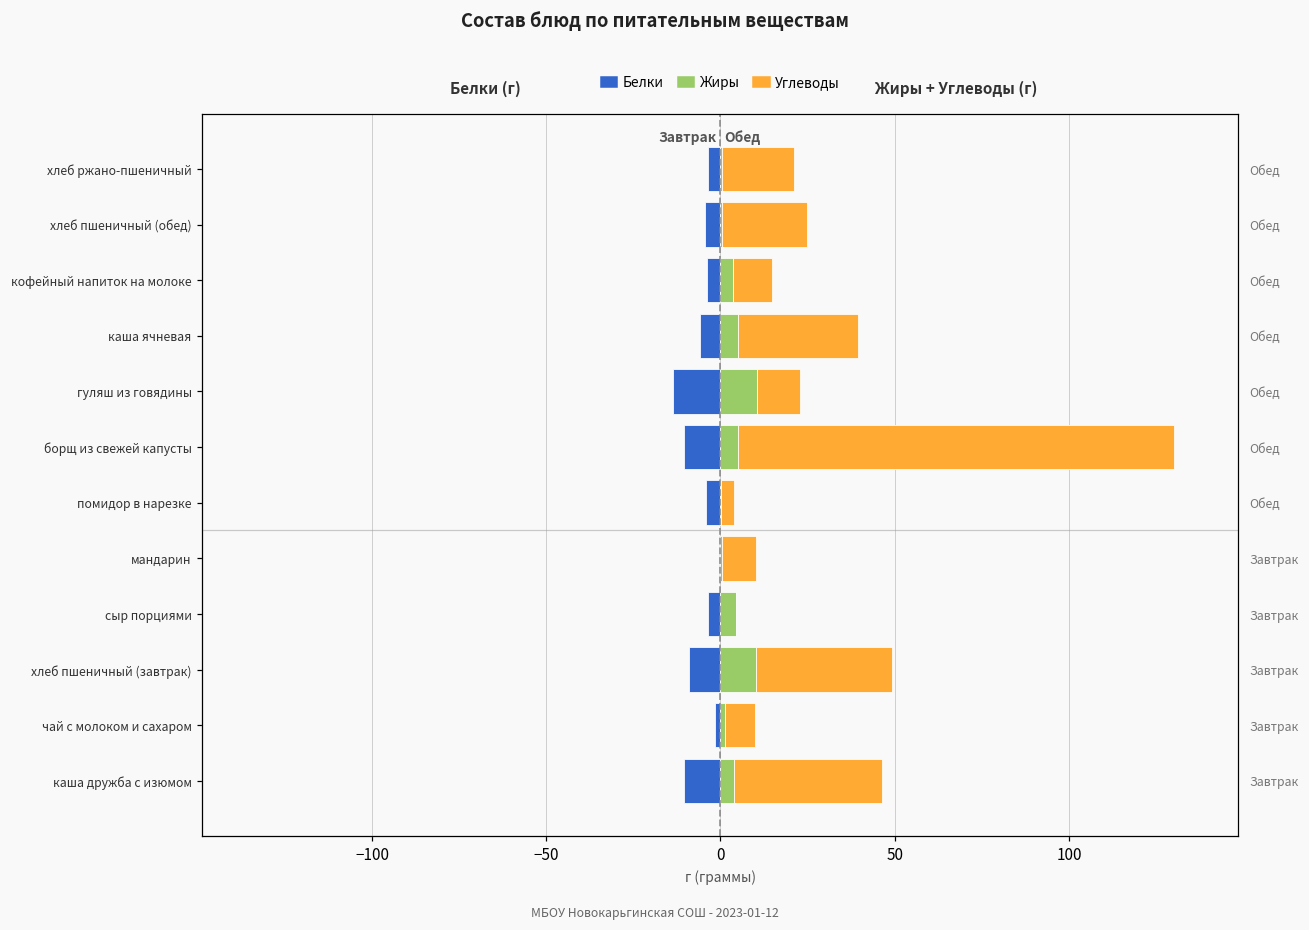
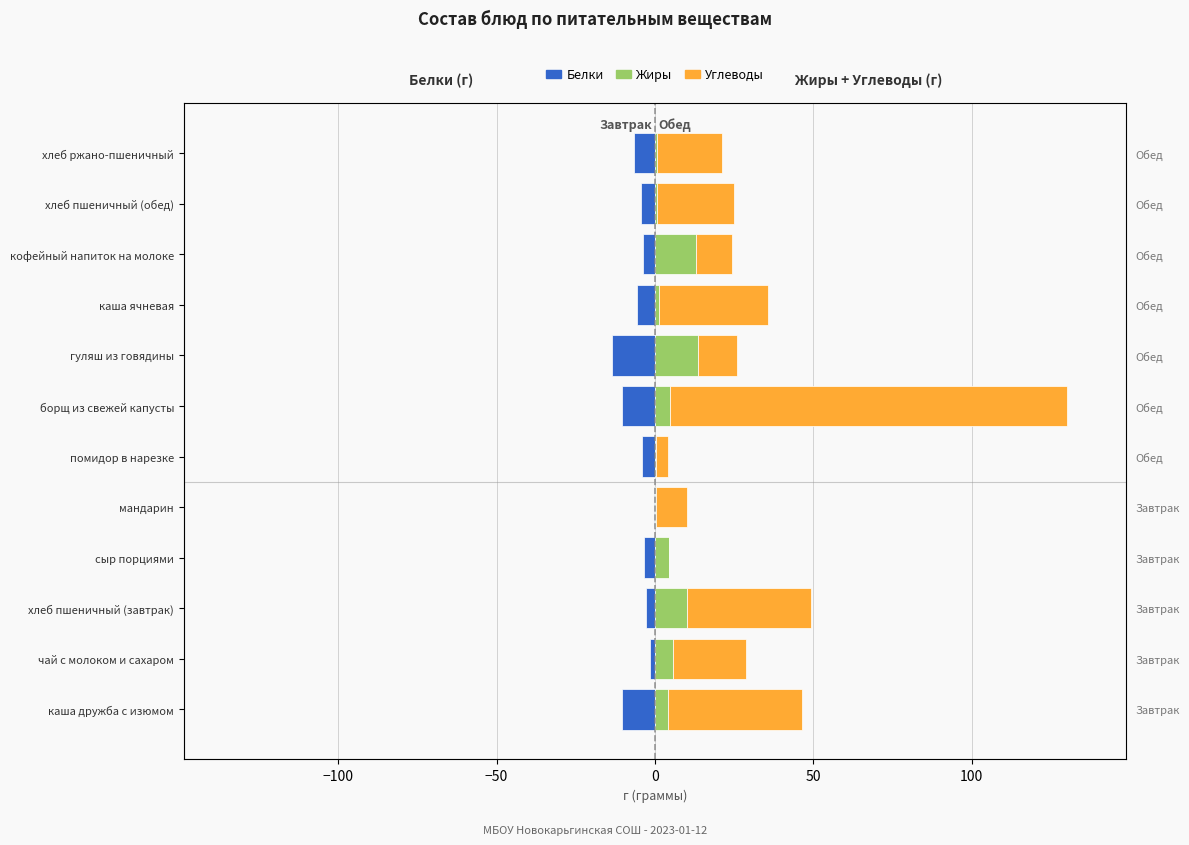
Белки, хлеб ржано-пшеничный: -3 -> -7
Жиры, кофейный напиток на молоке: 4 -> 13
Жиры, каша ячневая: 5 -> 1
Жиры, гуляш из говядины: 11 -> 14
Белки, хлеб пшеничный (завтрак): -9 -> -3
Жиры, чай с молоком и сахаром: 1 -> 6
Углеводы, чай с молоком и сахаром: 9 -> 23
